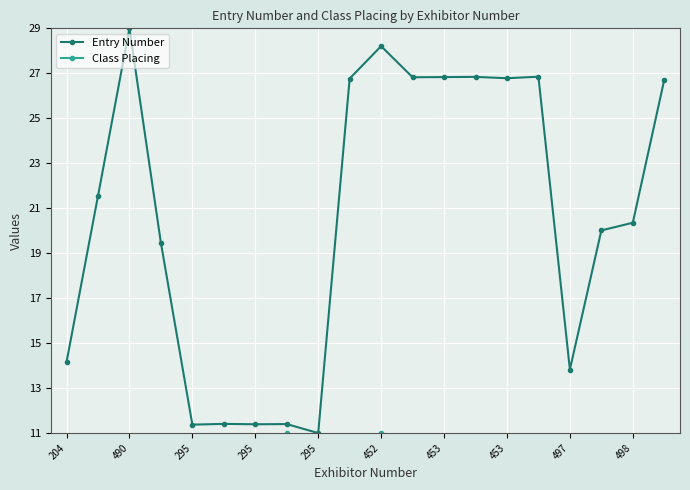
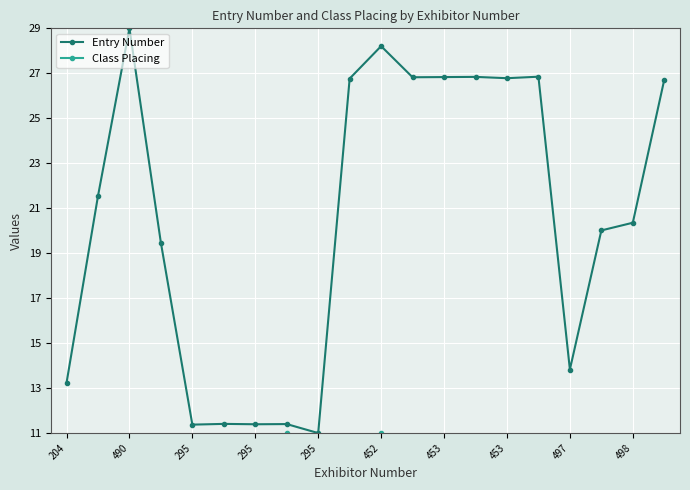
Entry Number, 204: 14.2 -> 13.2
